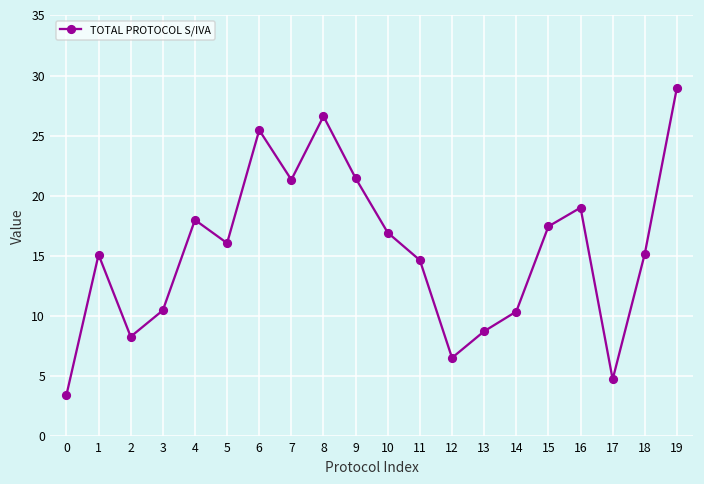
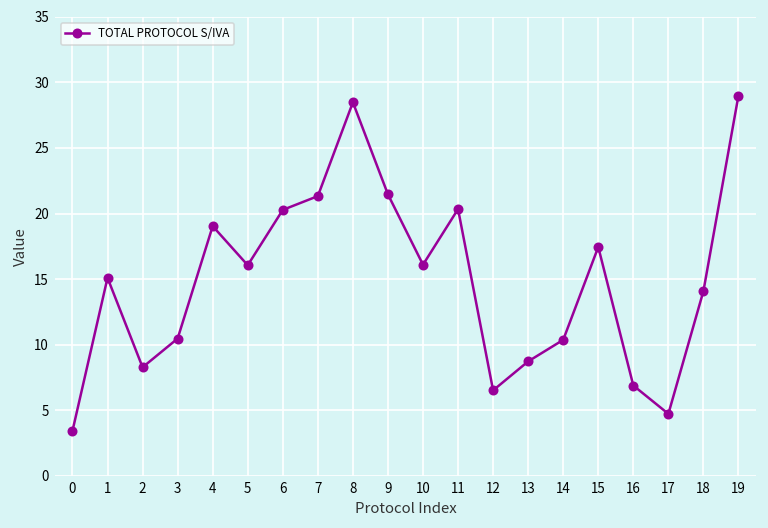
4: 18.0 -> 19.0
6: 25.5 -> 20.3
8: 26.6 -> 28.5
10: 16.9 -> 16.1
11: 14.6 -> 20.3
16: 19.0 -> 6.9
18: 15.2 -> 14.1
